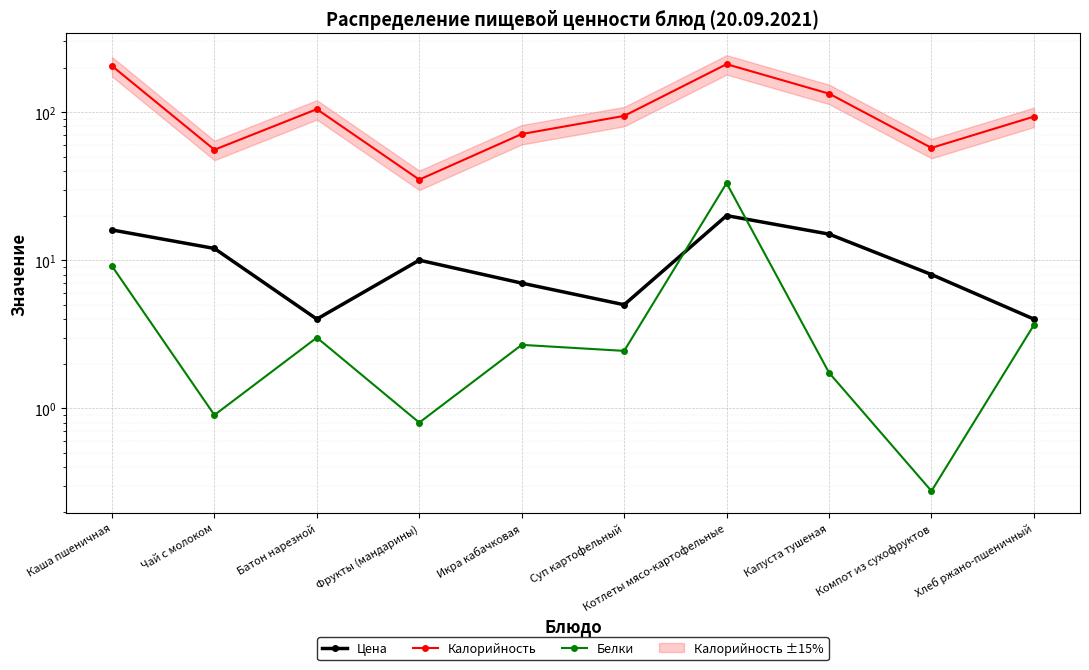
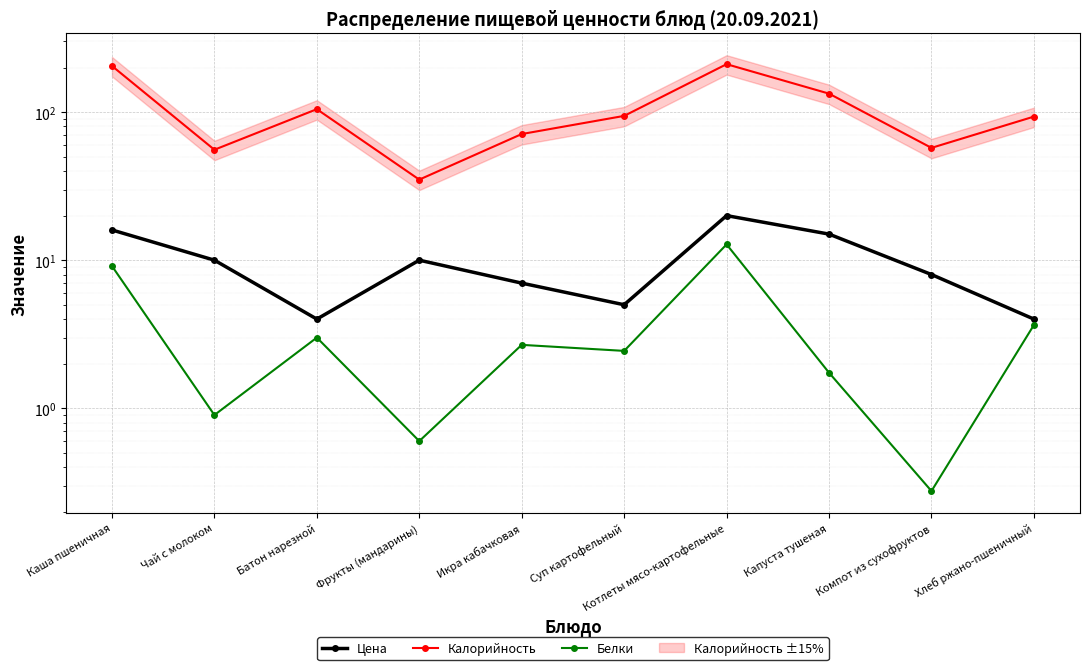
Цена, Чай с молоком: 12 -> 10
Белки, Фрукты (мандарины): 0.8 -> 0.6
Белки, Котлеты мясо-картофельные: 33 -> 13
